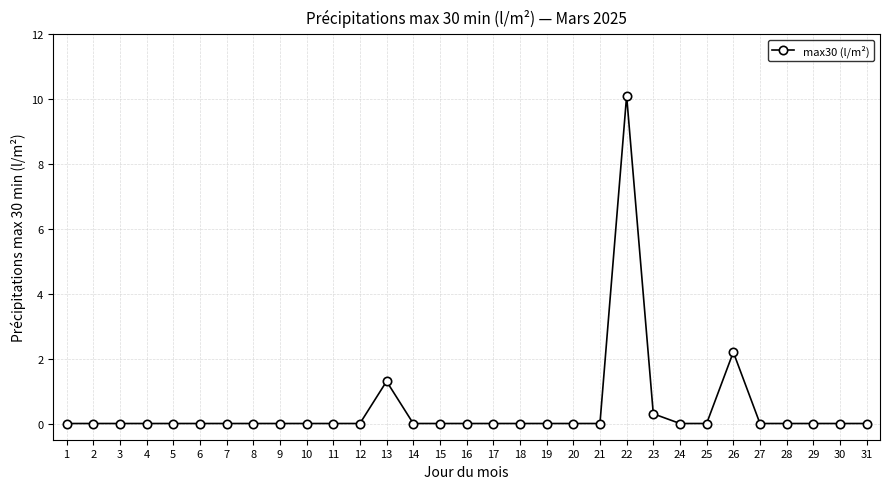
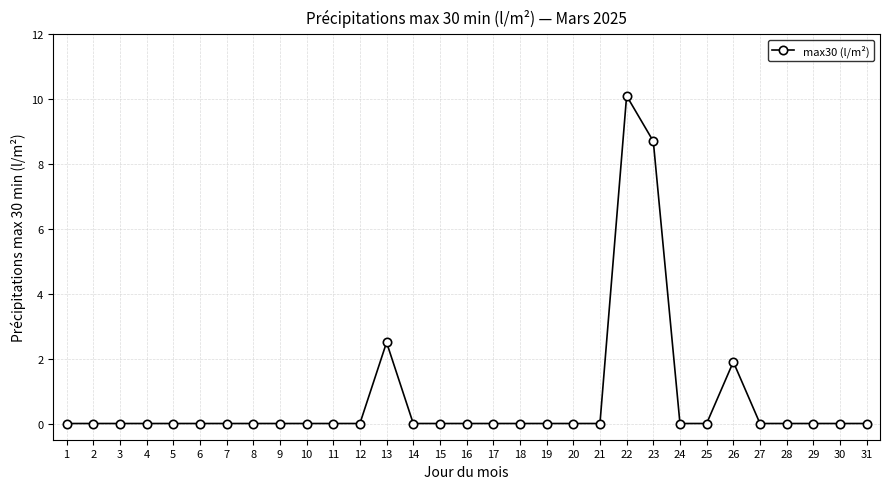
13: 1.3 -> 2.5
23: 0.3 -> 8.7
26: 2.2 -> 1.9
